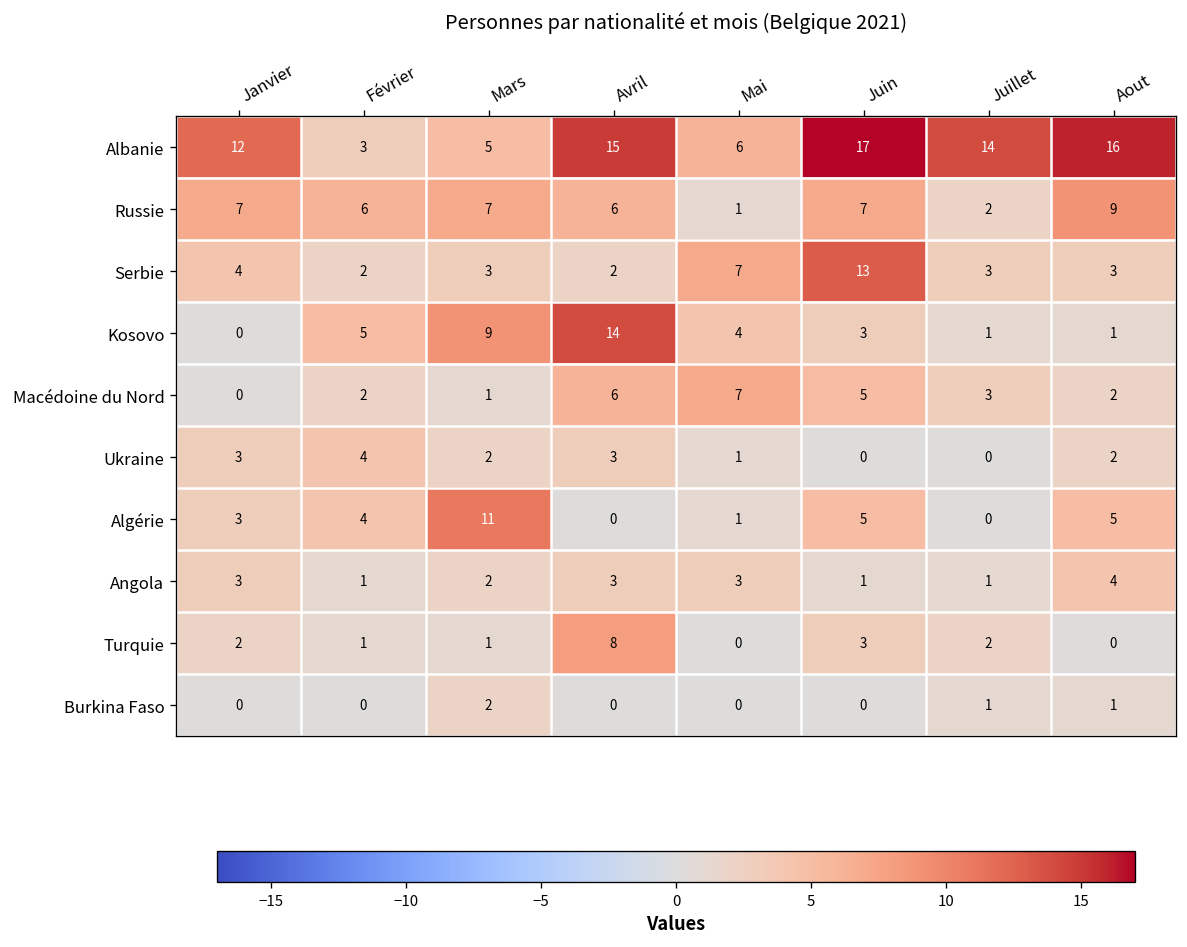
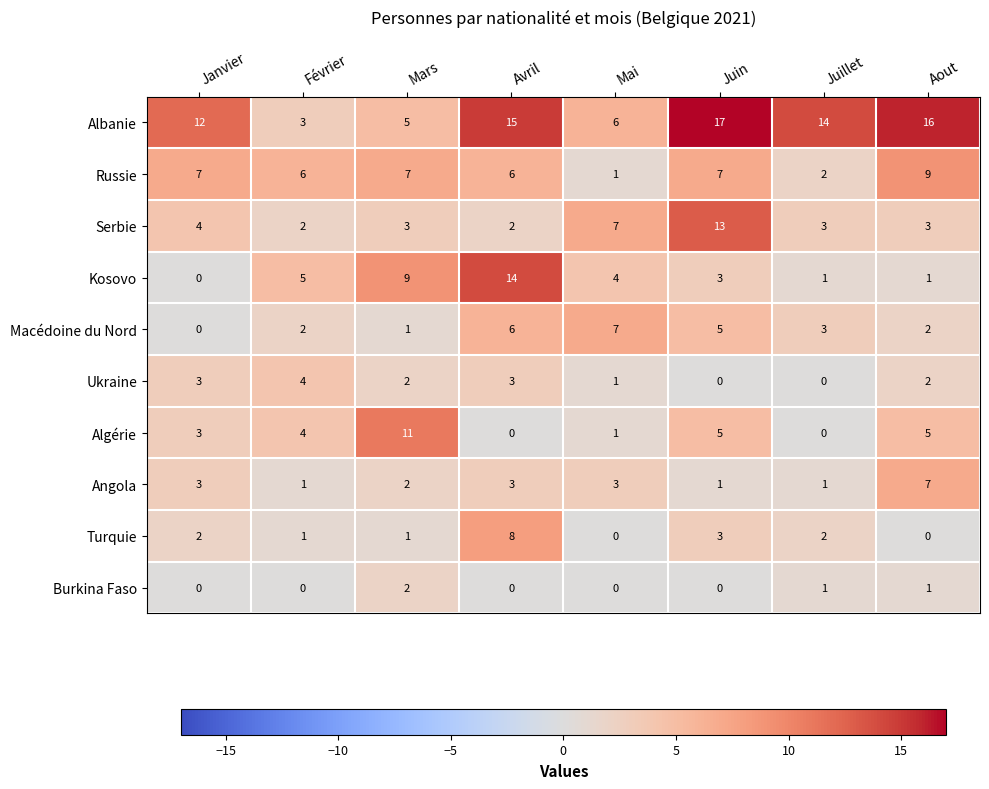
Angola, Aout: 4 -> 7
